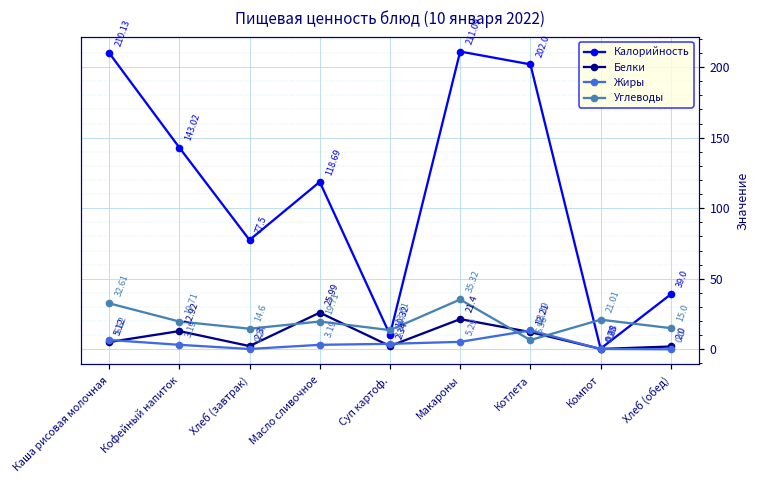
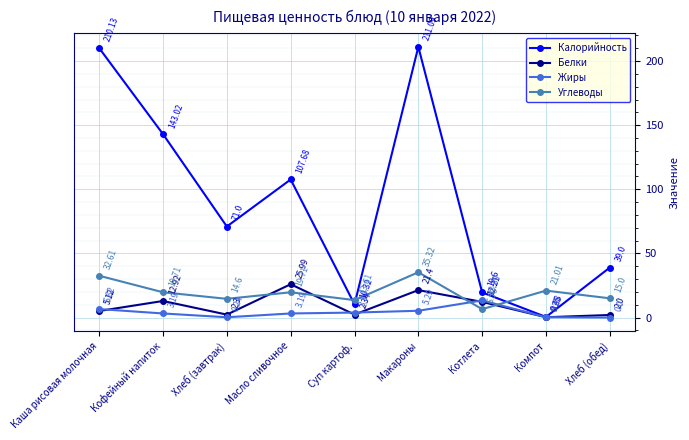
Калорийность, Хлеб (завтрак): 77.5 -> 71.0
Калорийность, Масло сливочное: 118.69 -> 107.68
Калорийность, Котлета: 202.0 -> 19.6
